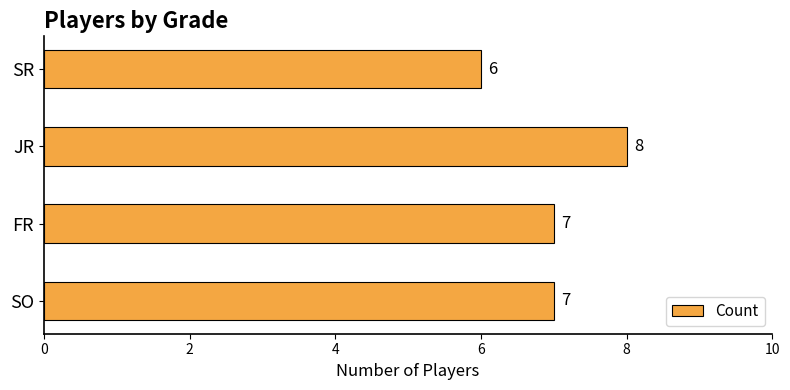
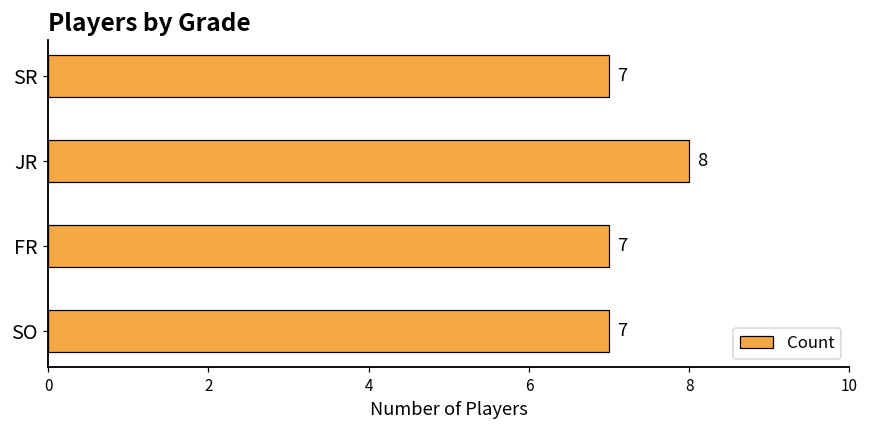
SR: 6 -> 7
